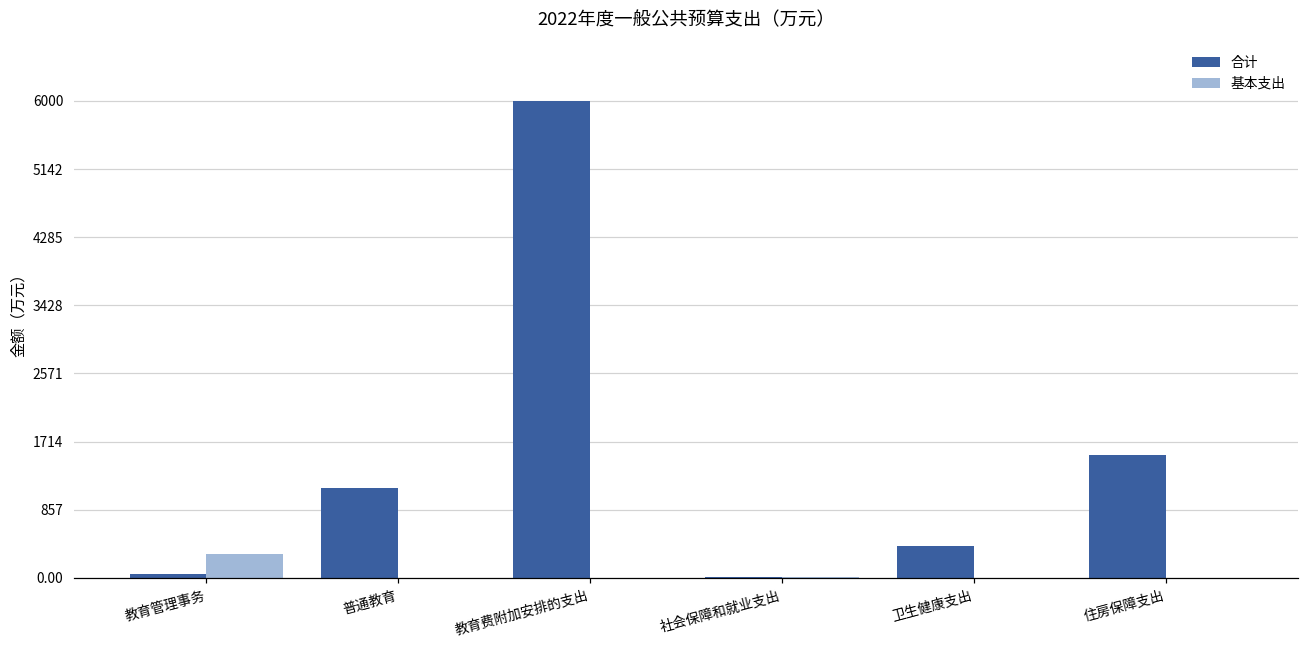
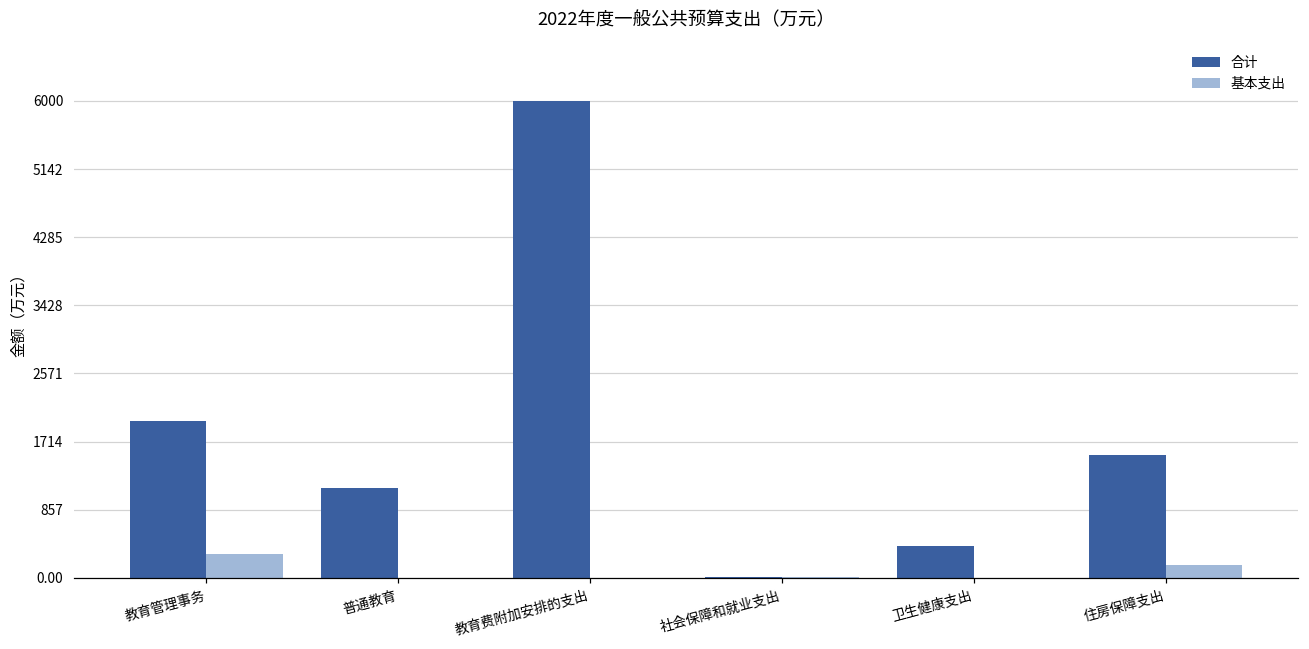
合计, 教育管理事务: 100 -> 2000
基本支出, 住房保障支出: 0 -> 200
